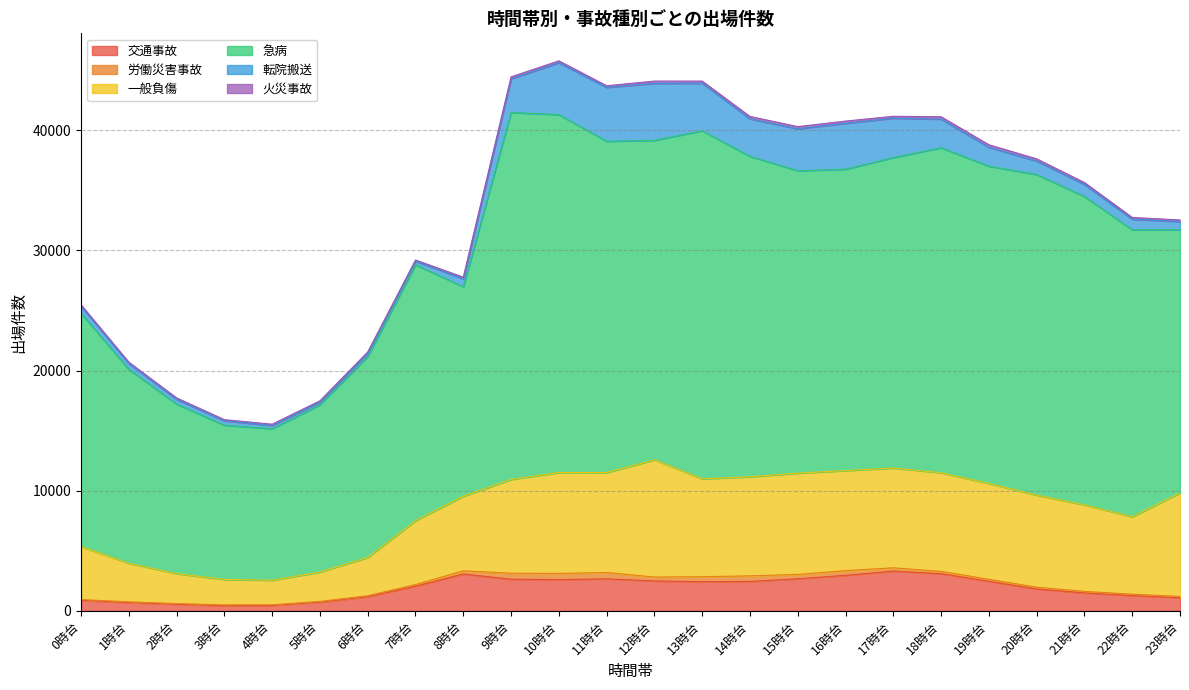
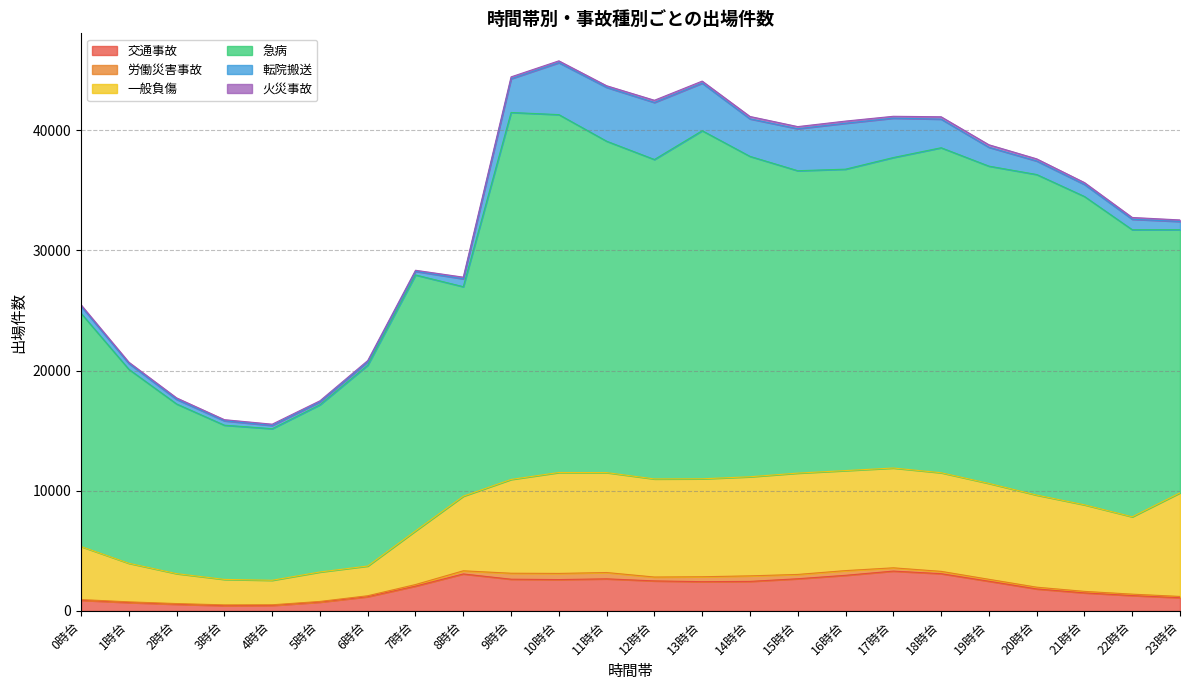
一般負傷, 6時台: 3200 -> 2500
一般負傷, 7時台: 5300 -> 4500
一般負傷, 12時台: 9800 -> 8200
